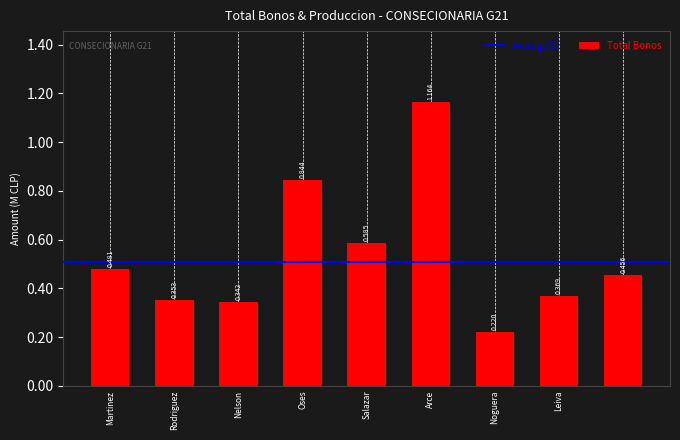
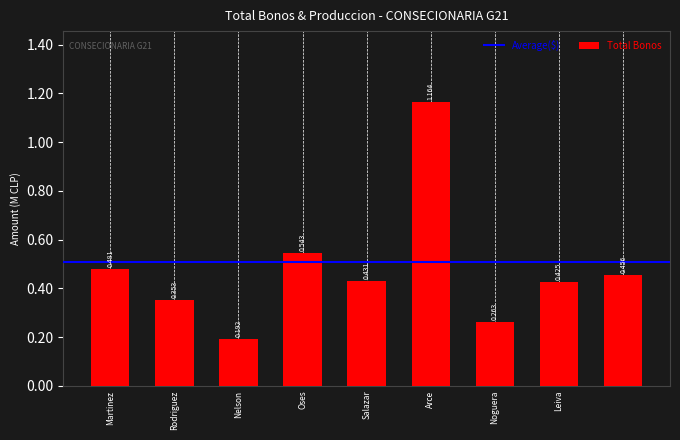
Nelson: 0.342 -> 0.192
Oses: 0.844 -> 0.543
Salazar: 0.585 -> 0.431
Noguera: 0.220 -> 0.263
Leiva: 0.369 -> 0.425
